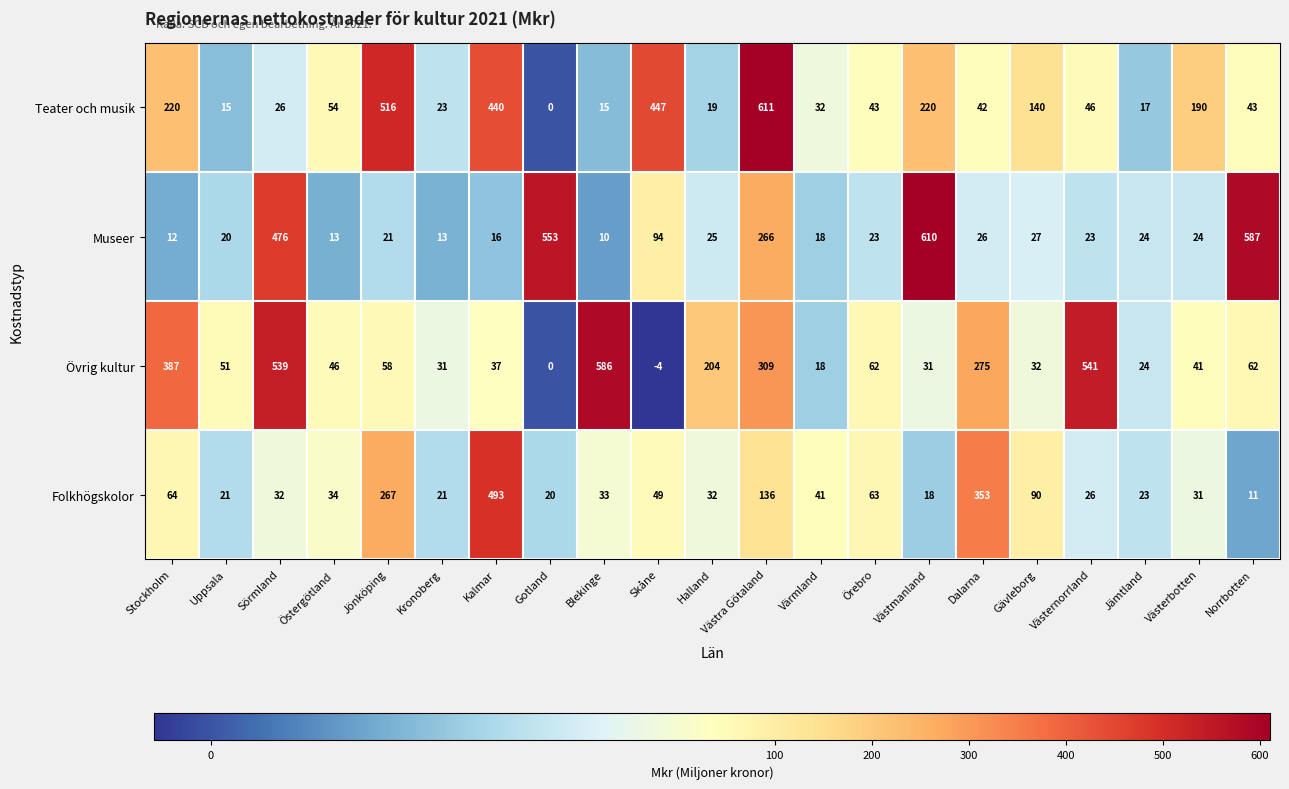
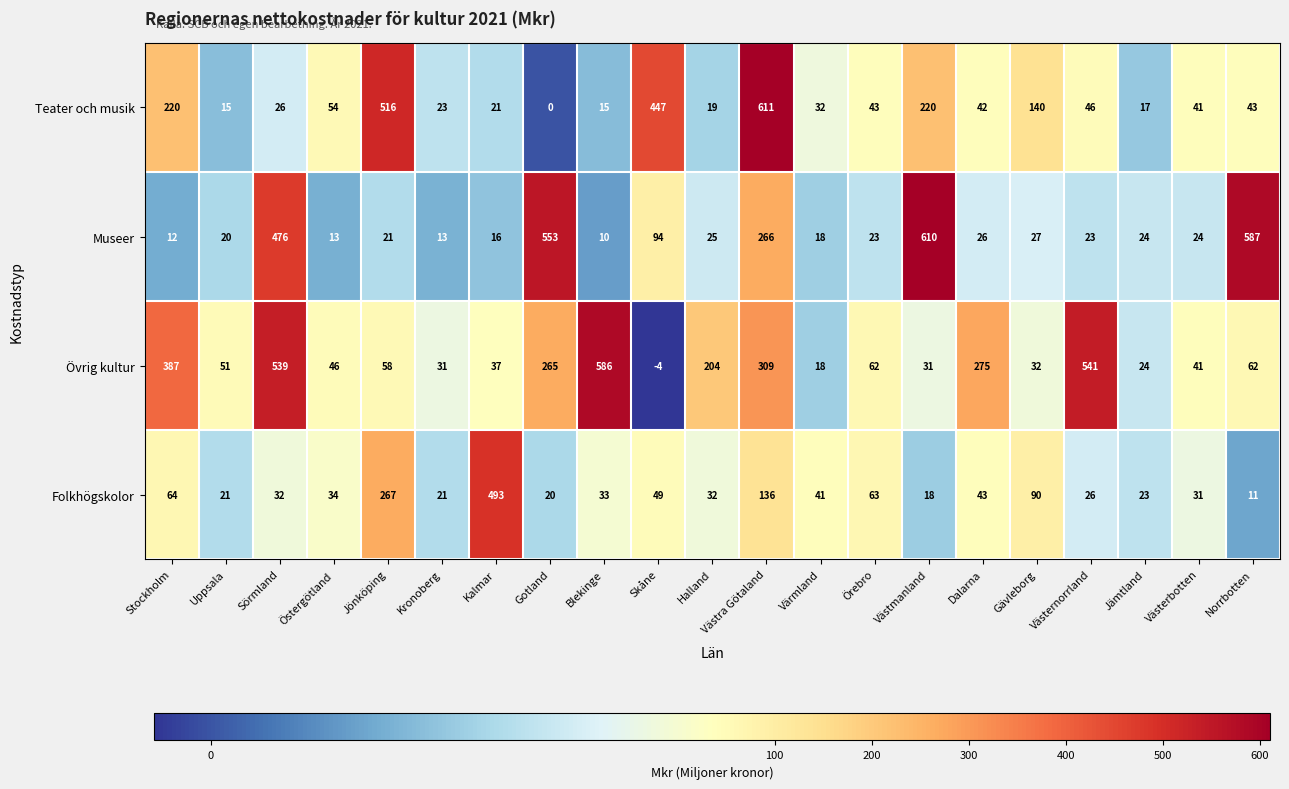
Teater och musik, Kalmar: 440 -> 21
Teater och musik, Västerbotten: 190 -> 41
Övrig kultur, Gotland: 0 -> 265
Folkhögskolor, Dalarna: 353 -> 43
